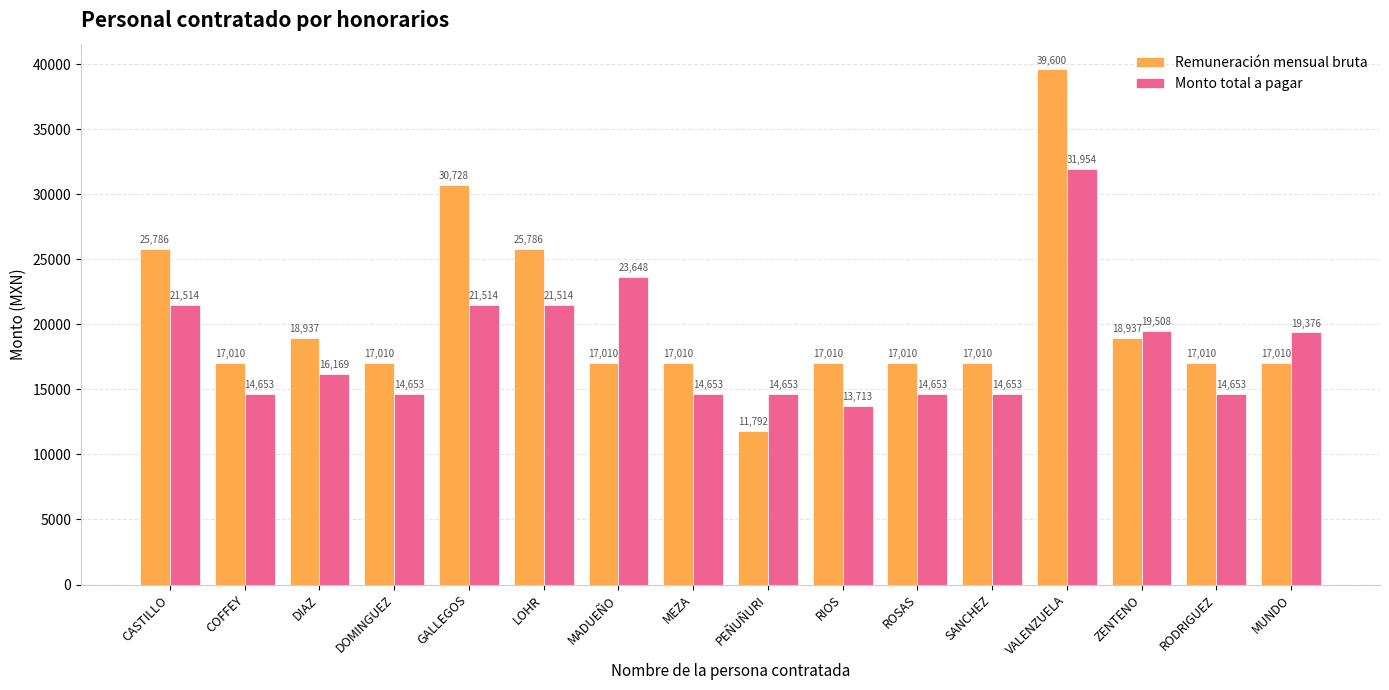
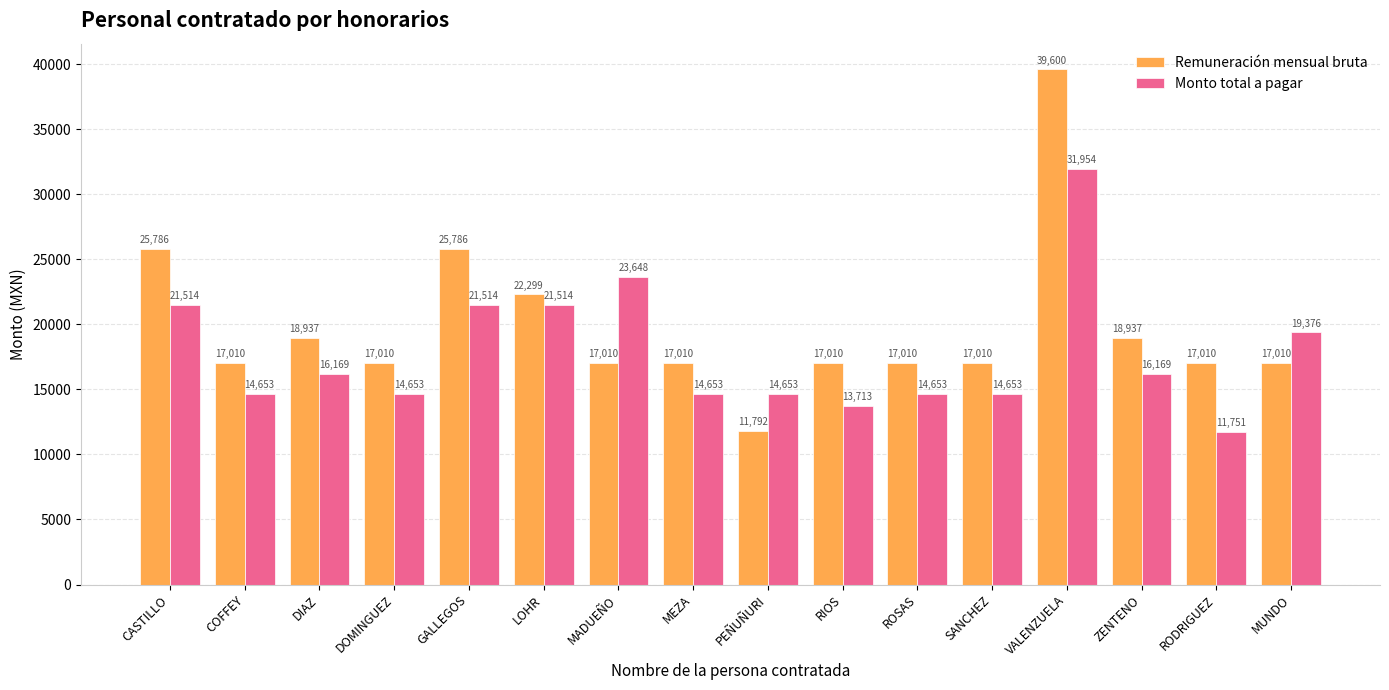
Remuneración mensual bruta, GALLEGOS: 30,728 -> 25,786
Remuneración mensual bruta, LOHR: 25,786 -> 22,299
Monto total a pagar, ZENTENO: 19,508 -> 16,169
Monto total a pagar, RODRIGUEZ: 14,653 -> 11,751
